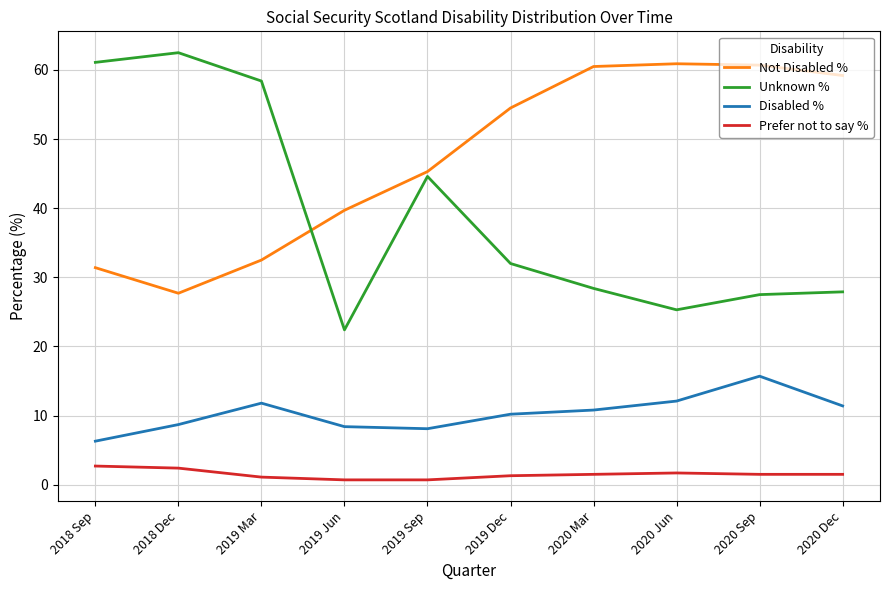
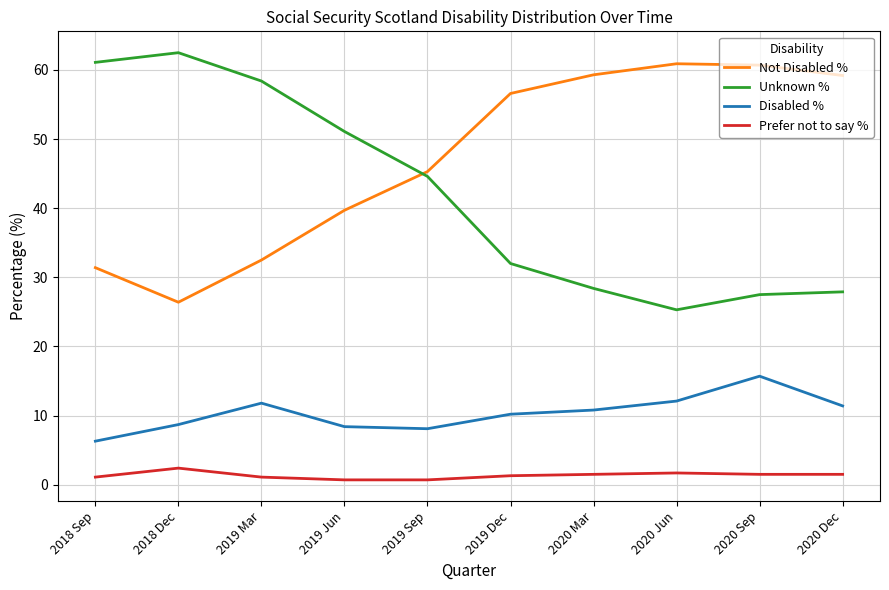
Prefer not to say %, 2018 Sep: 3 -> 1
Not Disabled %, 2018 Dec: 28 -> 26
Unknown %, 2019 Jun: 22 -> 51
Not Disabled %, 2019 Dec: 55 -> 57
Not Disabled %, 2020 Mar: 61 -> 59
